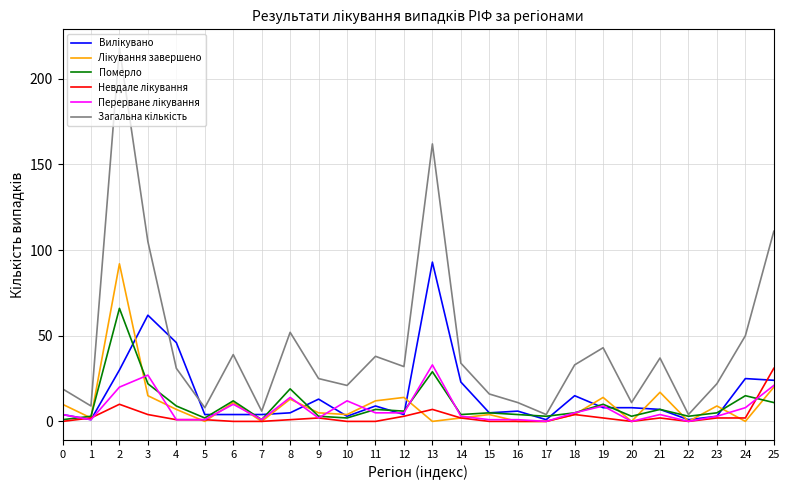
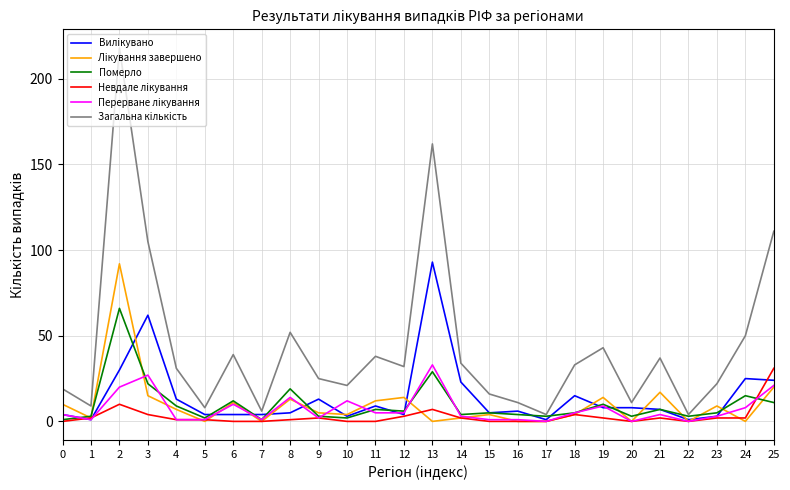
Вилікувано, 4: 46 -> 13
